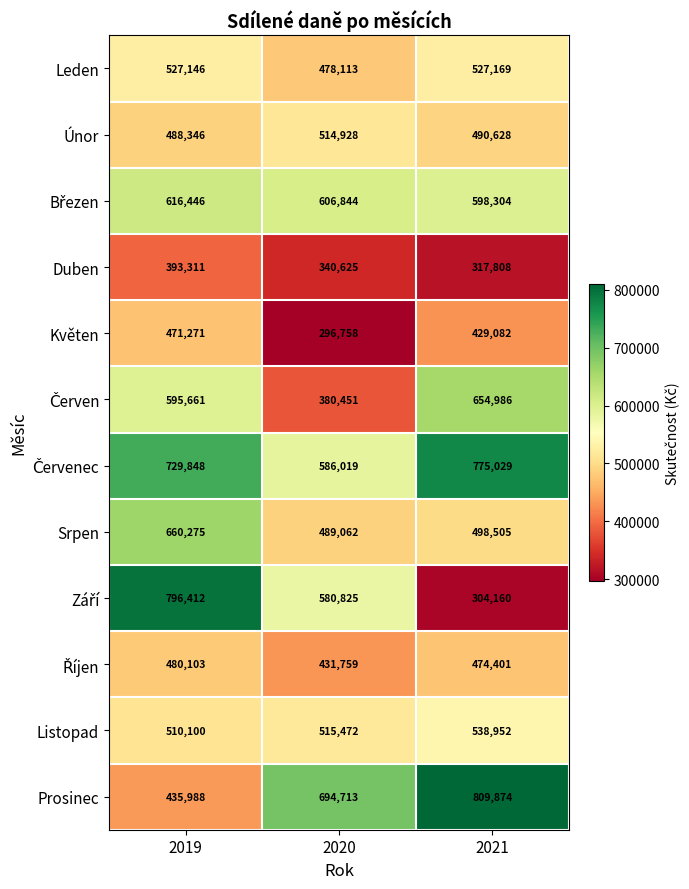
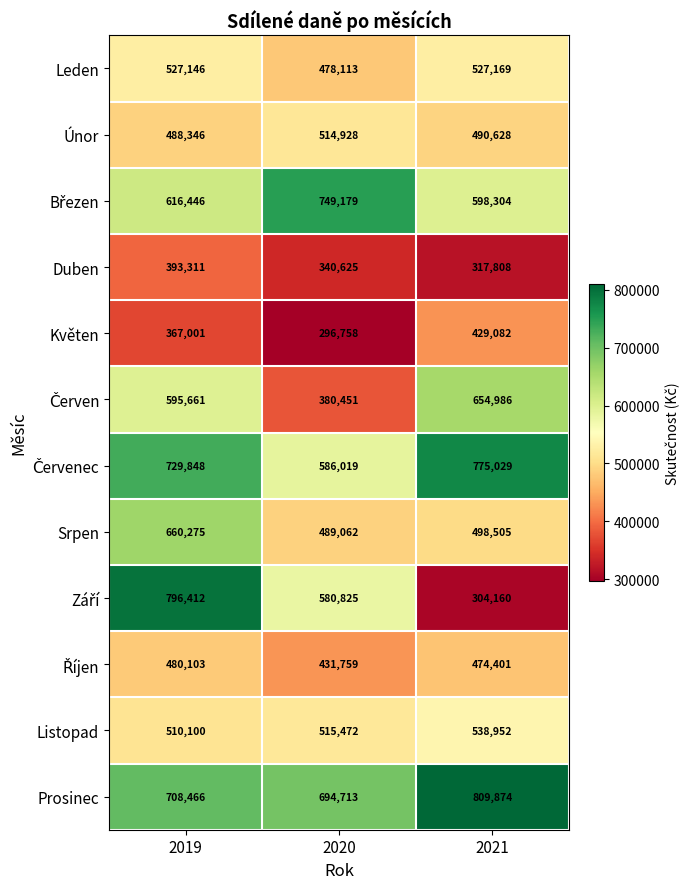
Březen, 2020: 606,844 -> 749,179
Květen, 2019: 471,271 -> 367,001
Prosinec, 2019: 435,988 -> 708,466
